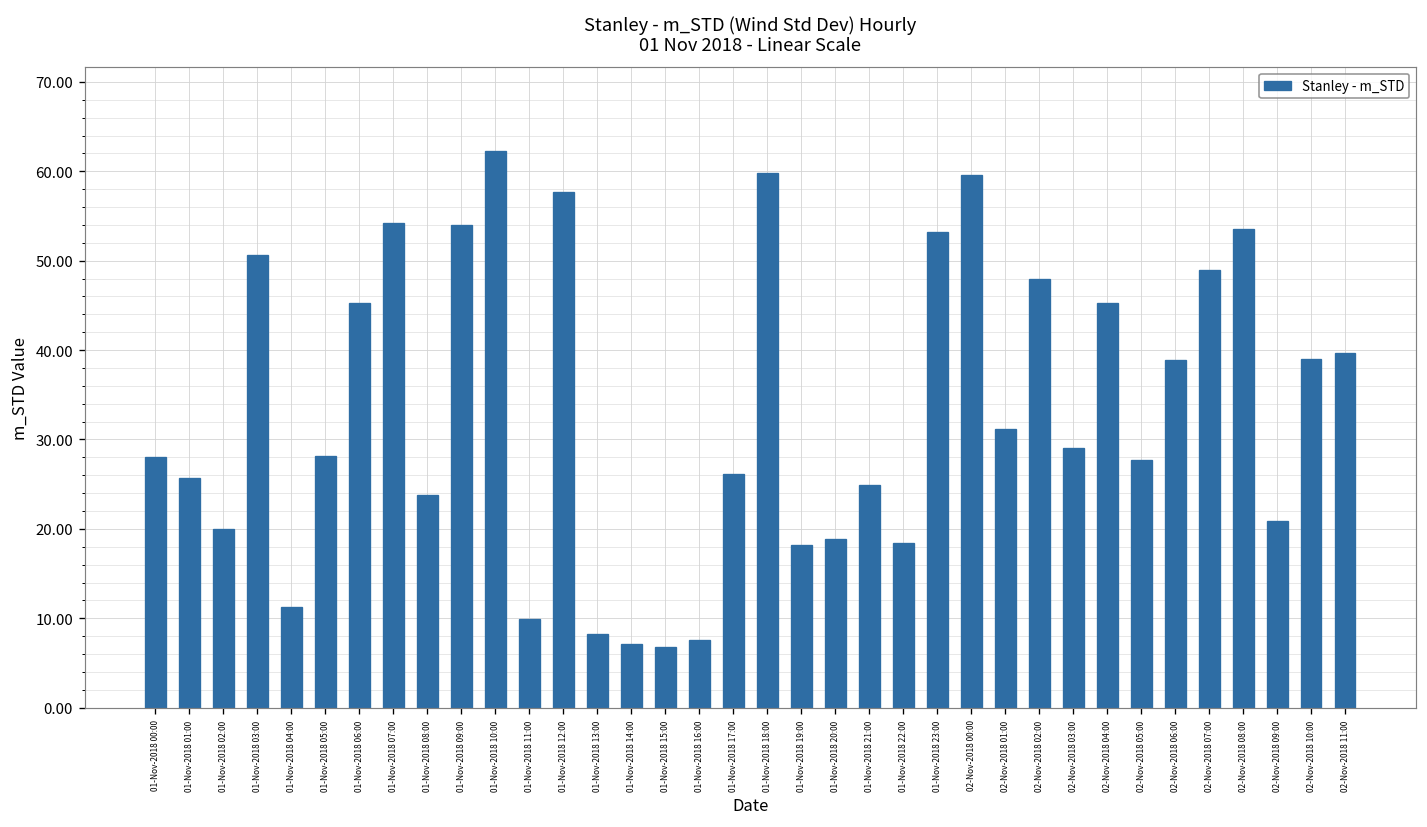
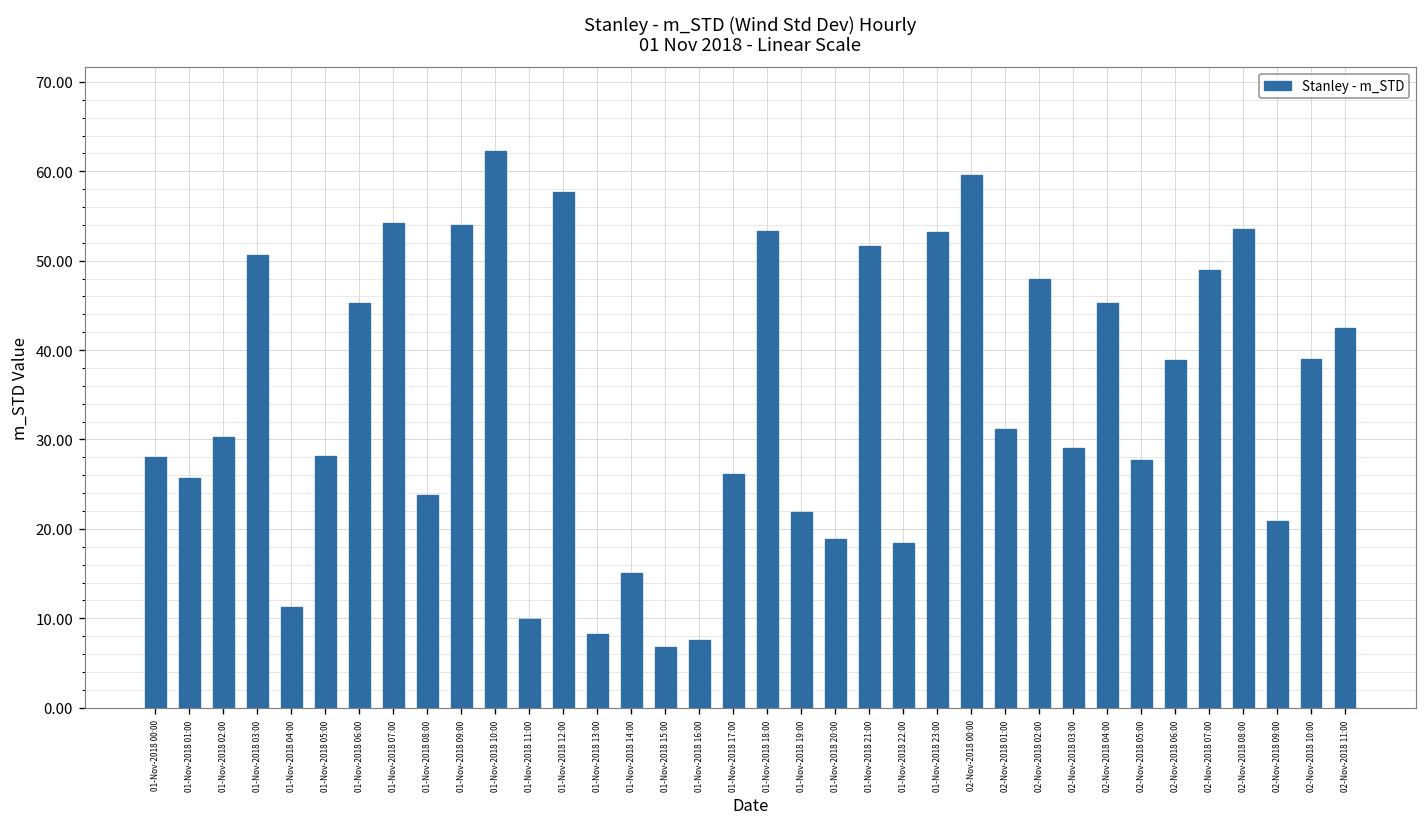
01-Nov-2018 02:00: 20 -> 30
01-Nov-2018 14:00: 7 -> 15
01-Nov-2018 18:00: 60 -> 53
01-Nov-2018 19:00: 18 -> 22
01-Nov-2018 21:00: 25 -> 52
02-Nov-2018 11:00: 40 -> 42
